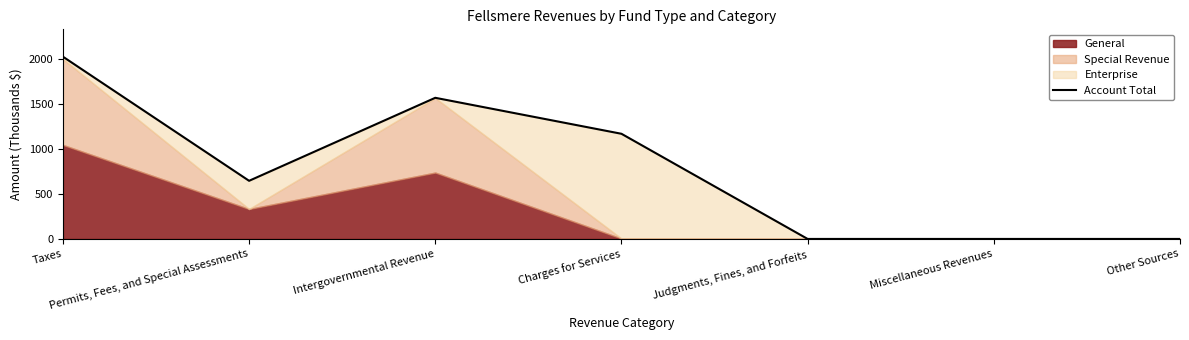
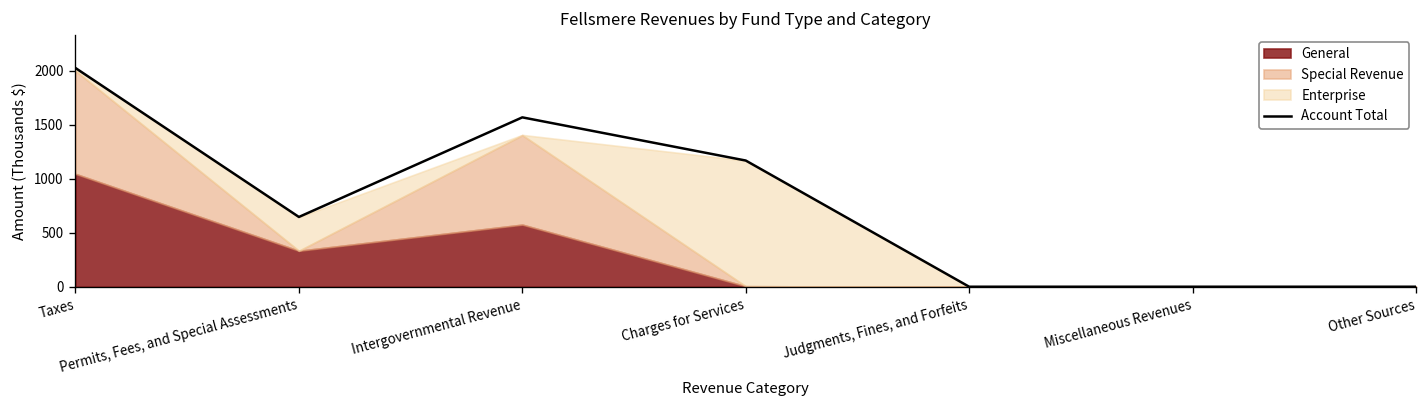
General, Intergovernmental Revenue: 700 -> 600
